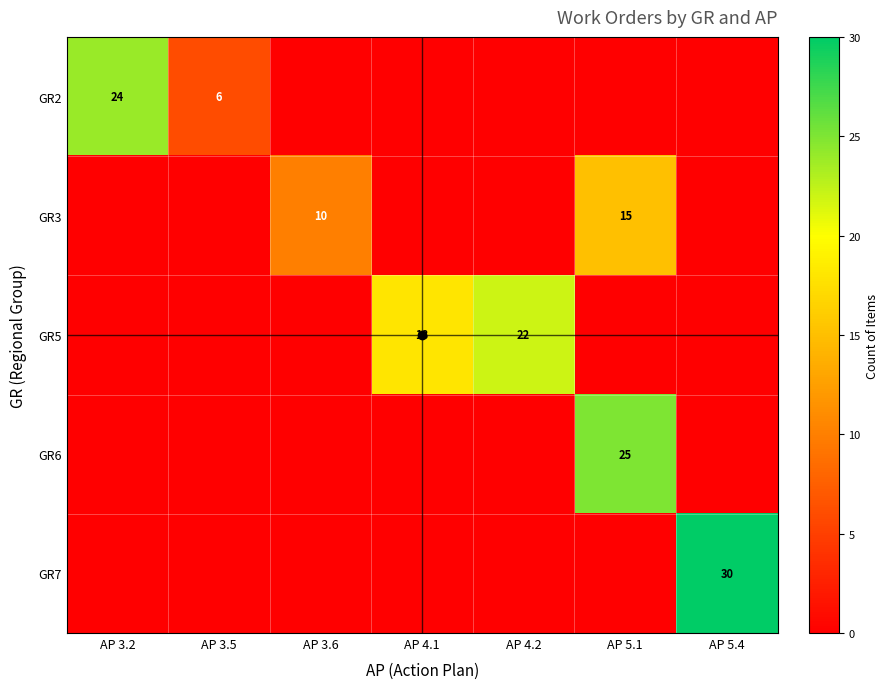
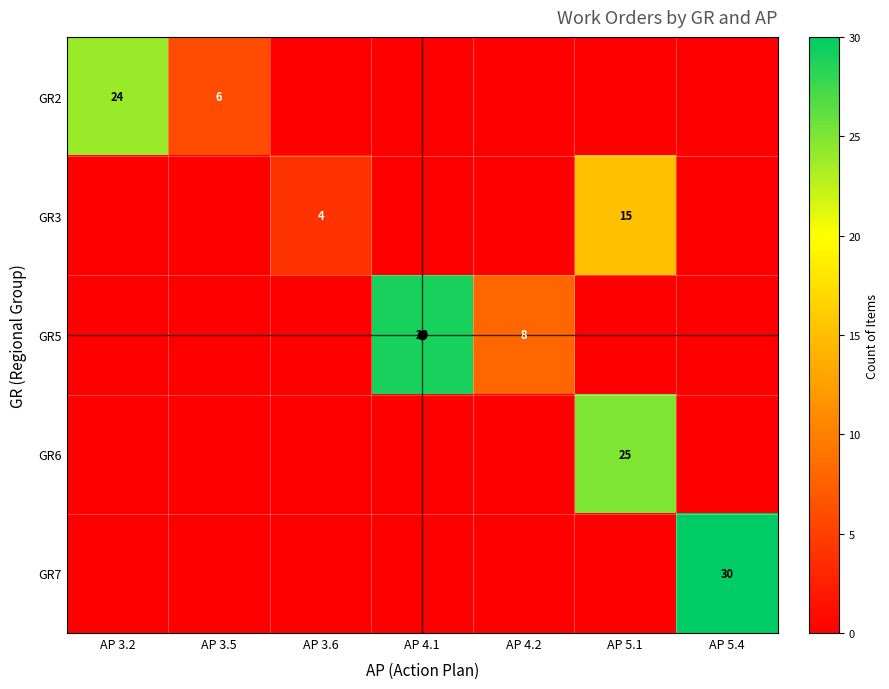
GR3, AP 3.6: 10 -> 4
GR5, AP 4.1: 18 -> 29
GR5, AP 4.2: 22 -> 8
